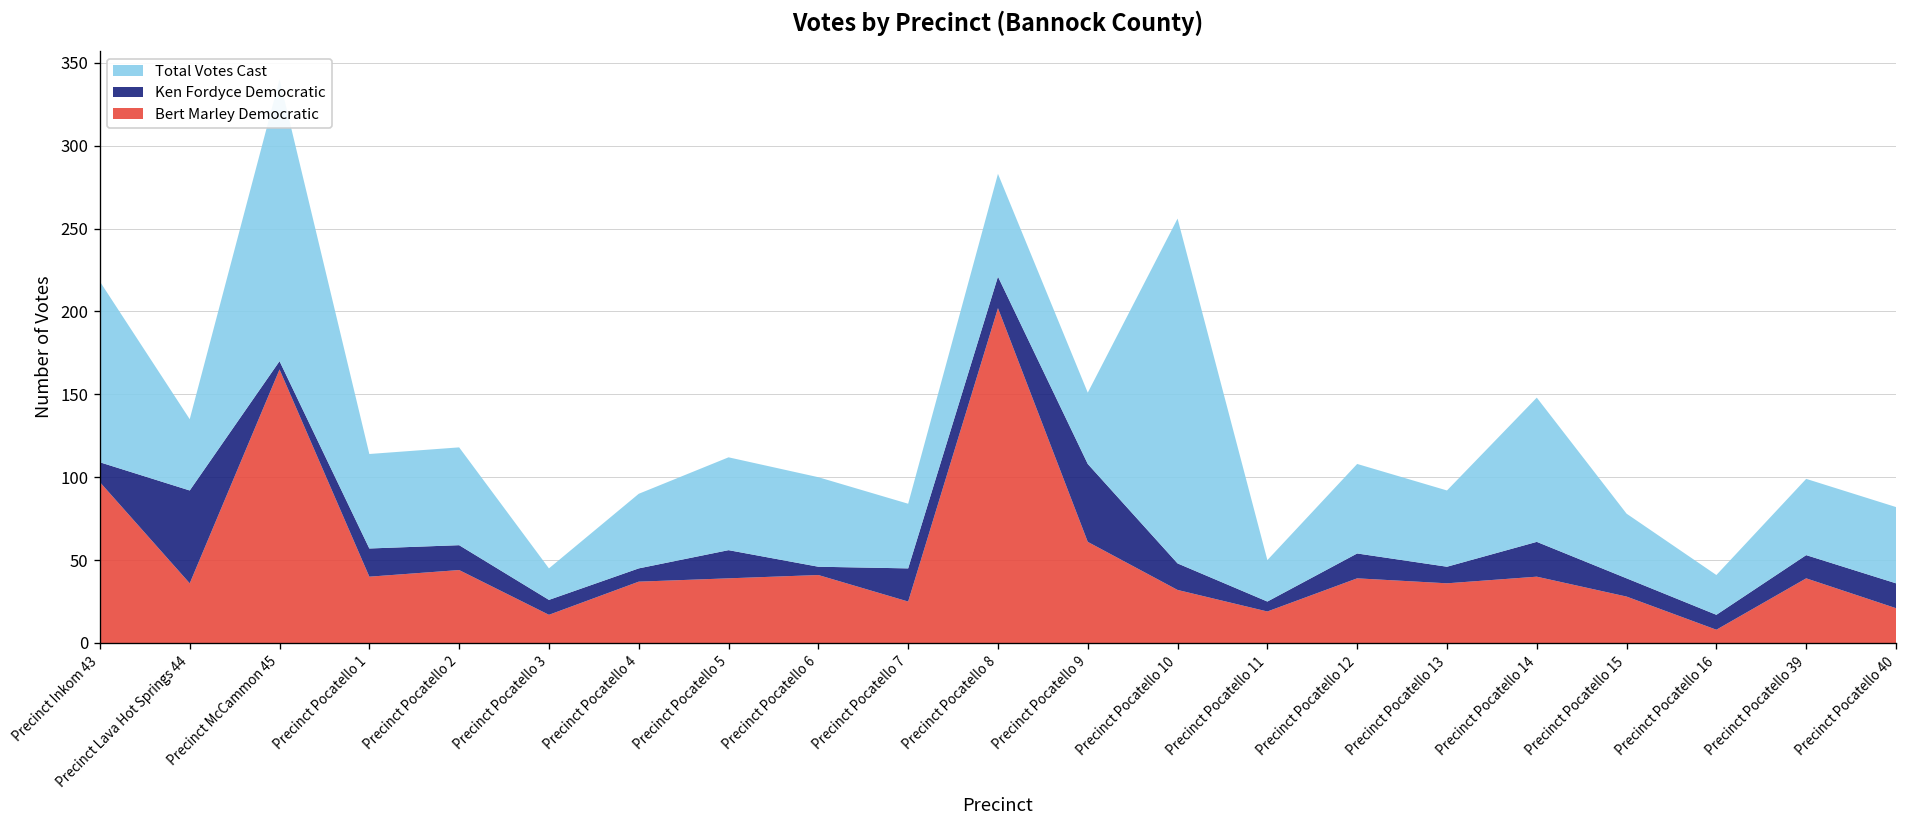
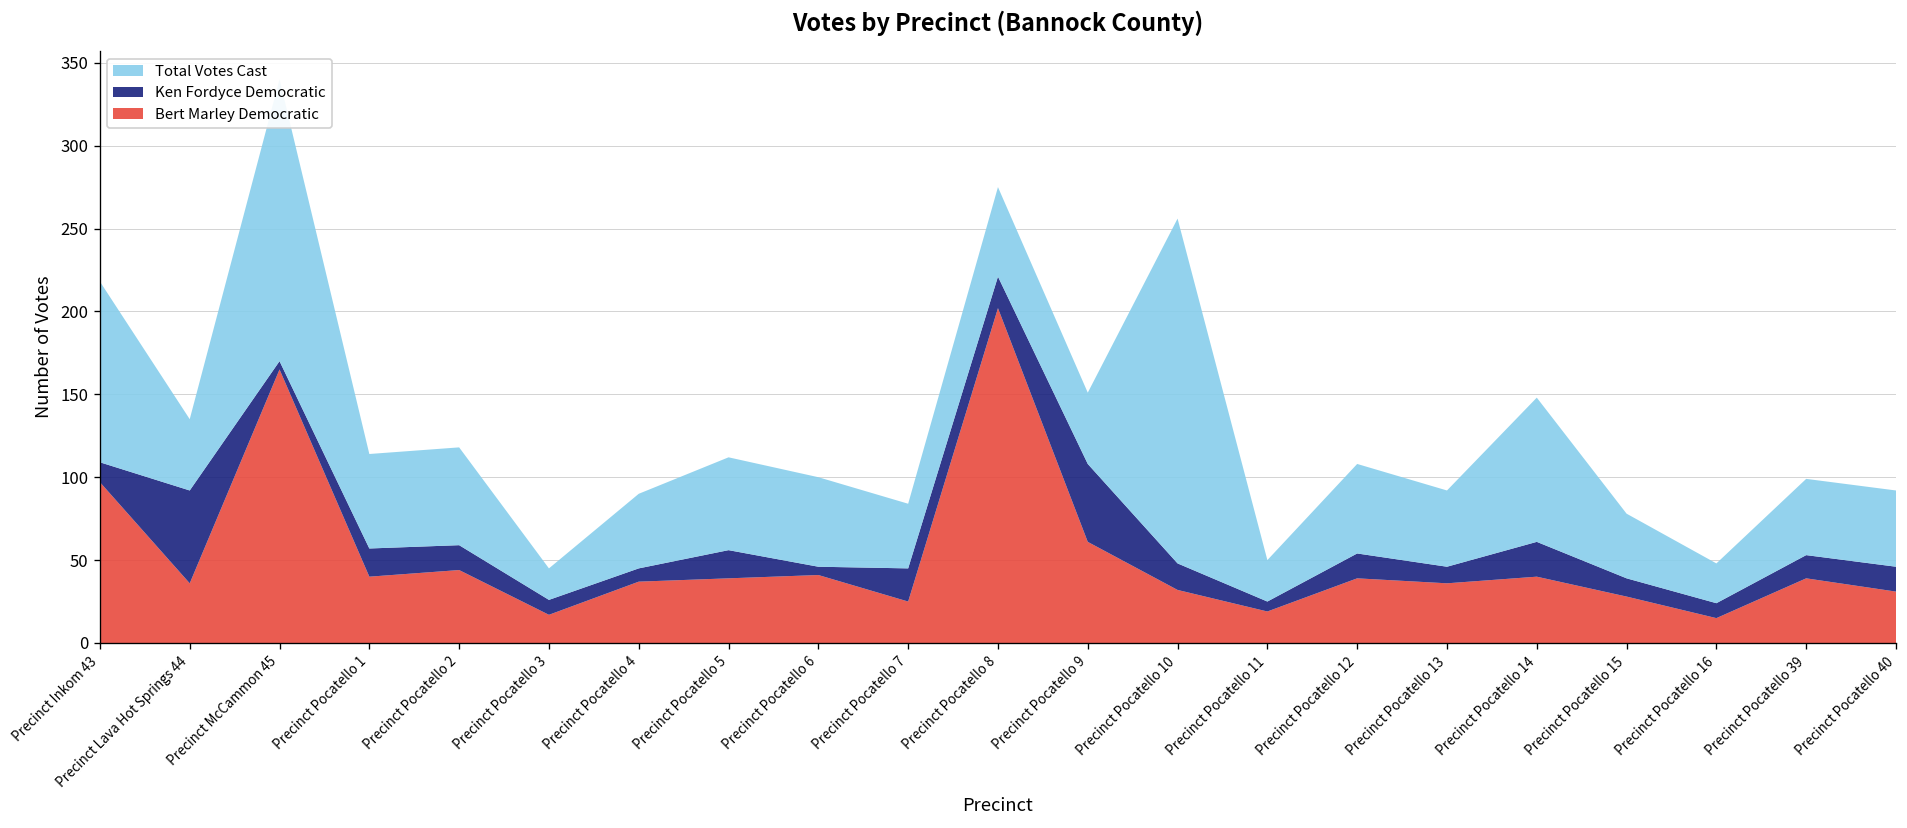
Total Votes Cast, Precinct Pocatello 8: 62 -> 54
Bert Marley Democratic, Precinct Pocatello 16: 8 -> 15
Bert Marley Democratic, Precinct Pocatello 40: 21 -> 31
